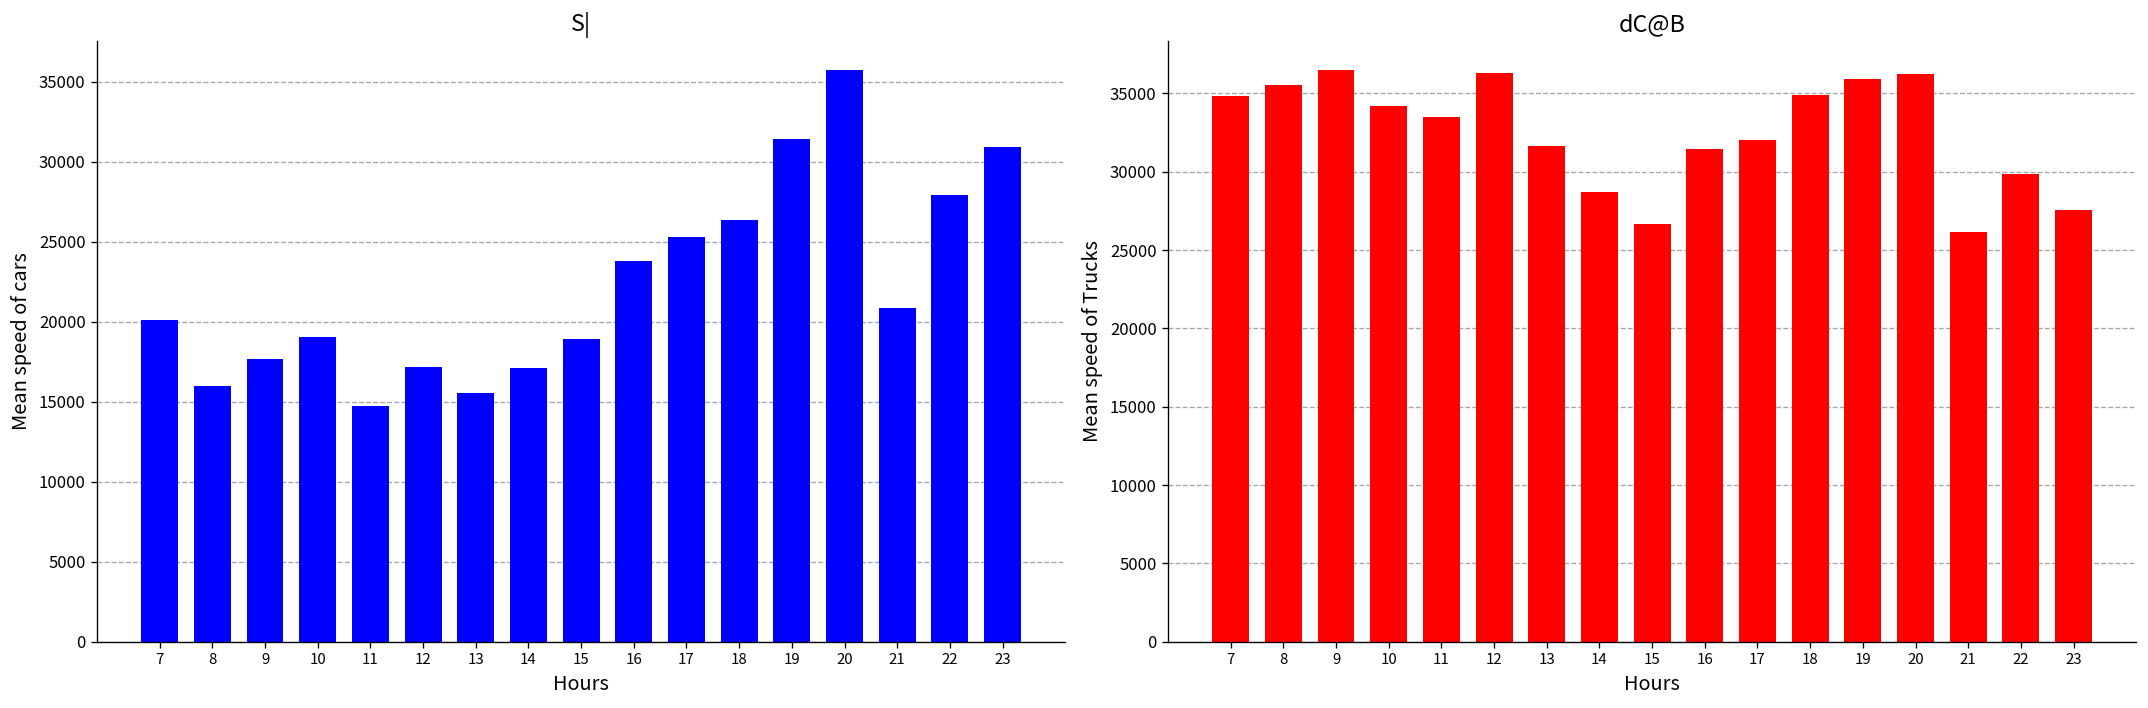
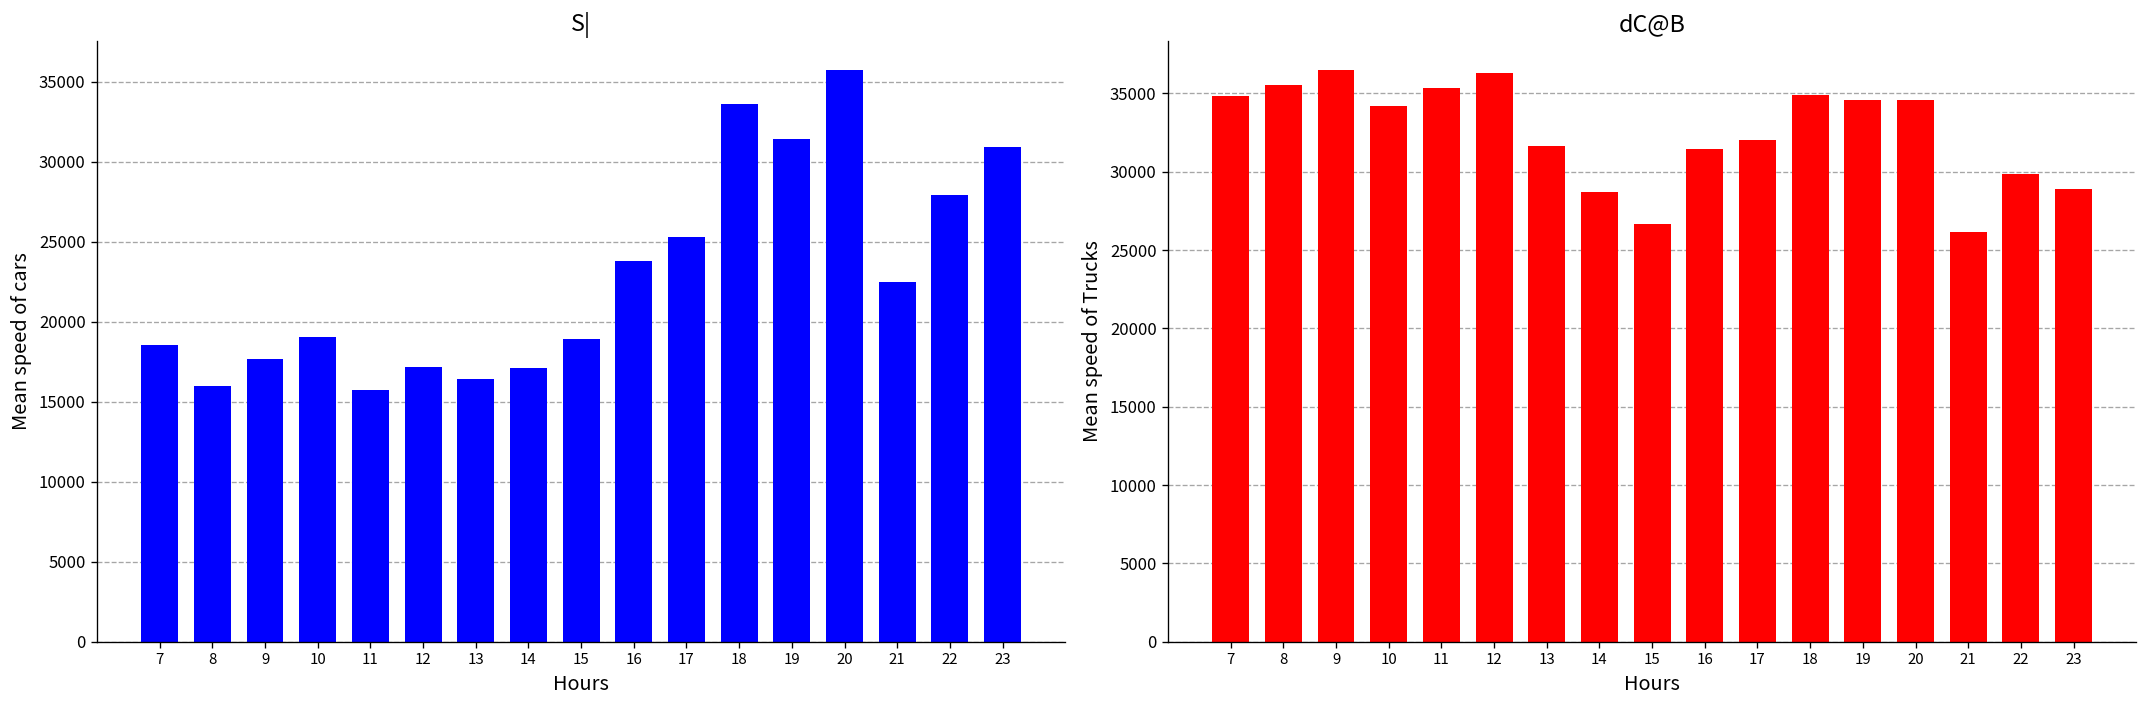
S|, 7: 20100 -> 18500
S|, 11: 14700 -> 15700
S|, 13: 15600 -> 16400
S|, 18: 26400 -> 33600
S|, 21: 20800 -> 22500
dC@B, 11: 33500 -> 35300
dC@B, 19: 35900 -> 34600
dC@B, 20: 36200 -> 34600
dC@B, 23: 27600 -> 28900
